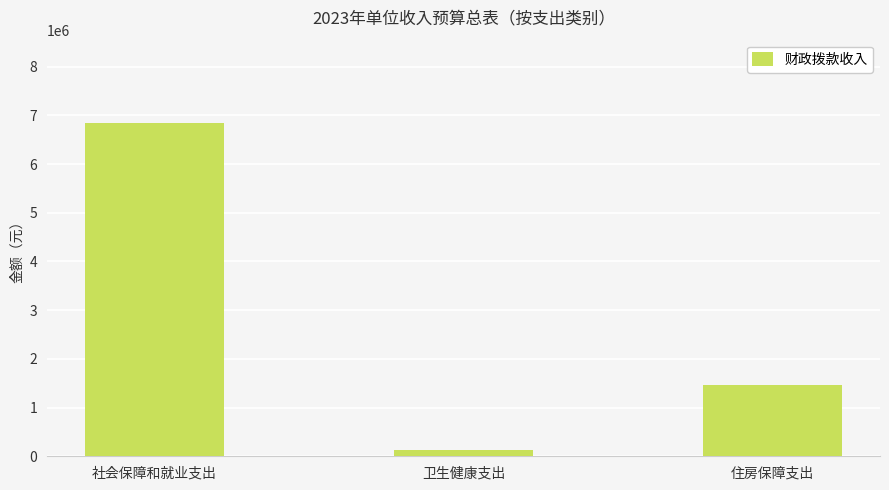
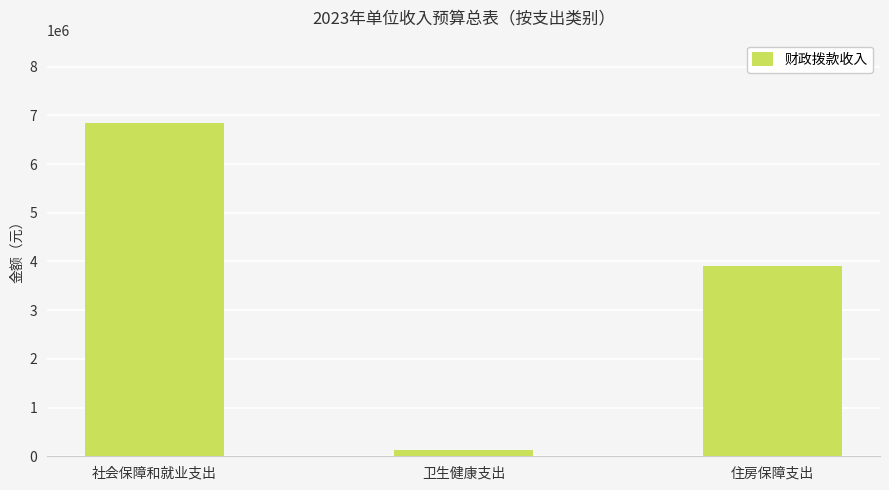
住房保障支出: 1500000 -> 3900000
